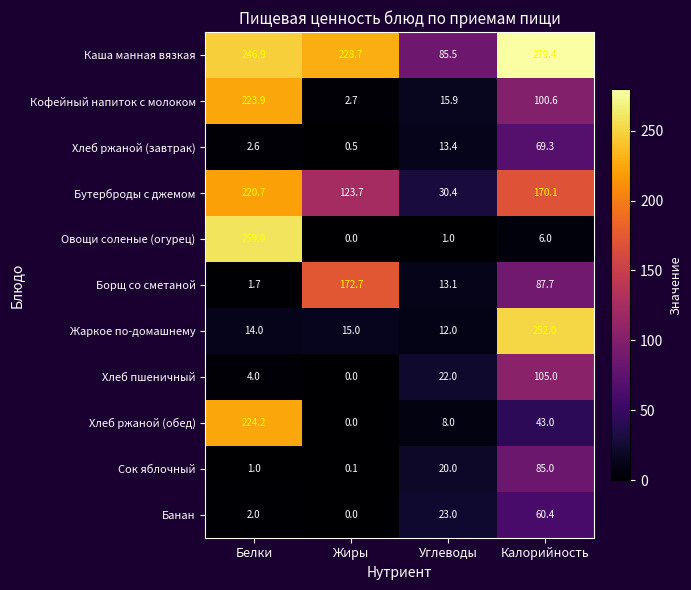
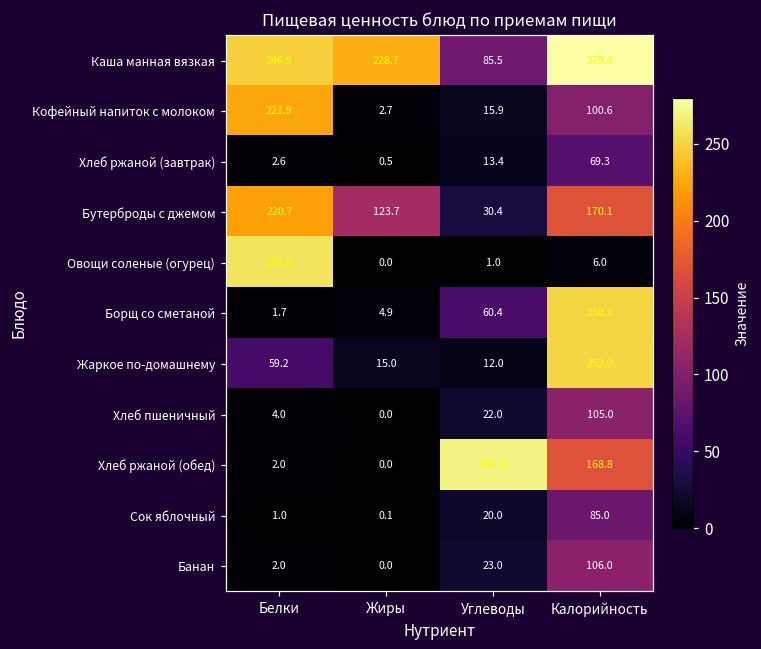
Борщ со сметаной, Жиры: 172.7 -> 4.9
Борщ со сметаной, Углеводы: 13.1 -> 60.4
Борщ со сметаной, Калорийность: 87.7 -> 250.1
Жаркое по-домашнему, Белки: 14.0 -> 59.2
Хлеб ржаной (обед), Белки: 224.2 -> 2.0
Хлеб ржаной (обед), Углеводы: 8.0 -> 269.3
Хлеб ржаной (обед), Калорийность: 43.0 -> 168.8
Банан, Калорийность: 60.4 -> 106.0
